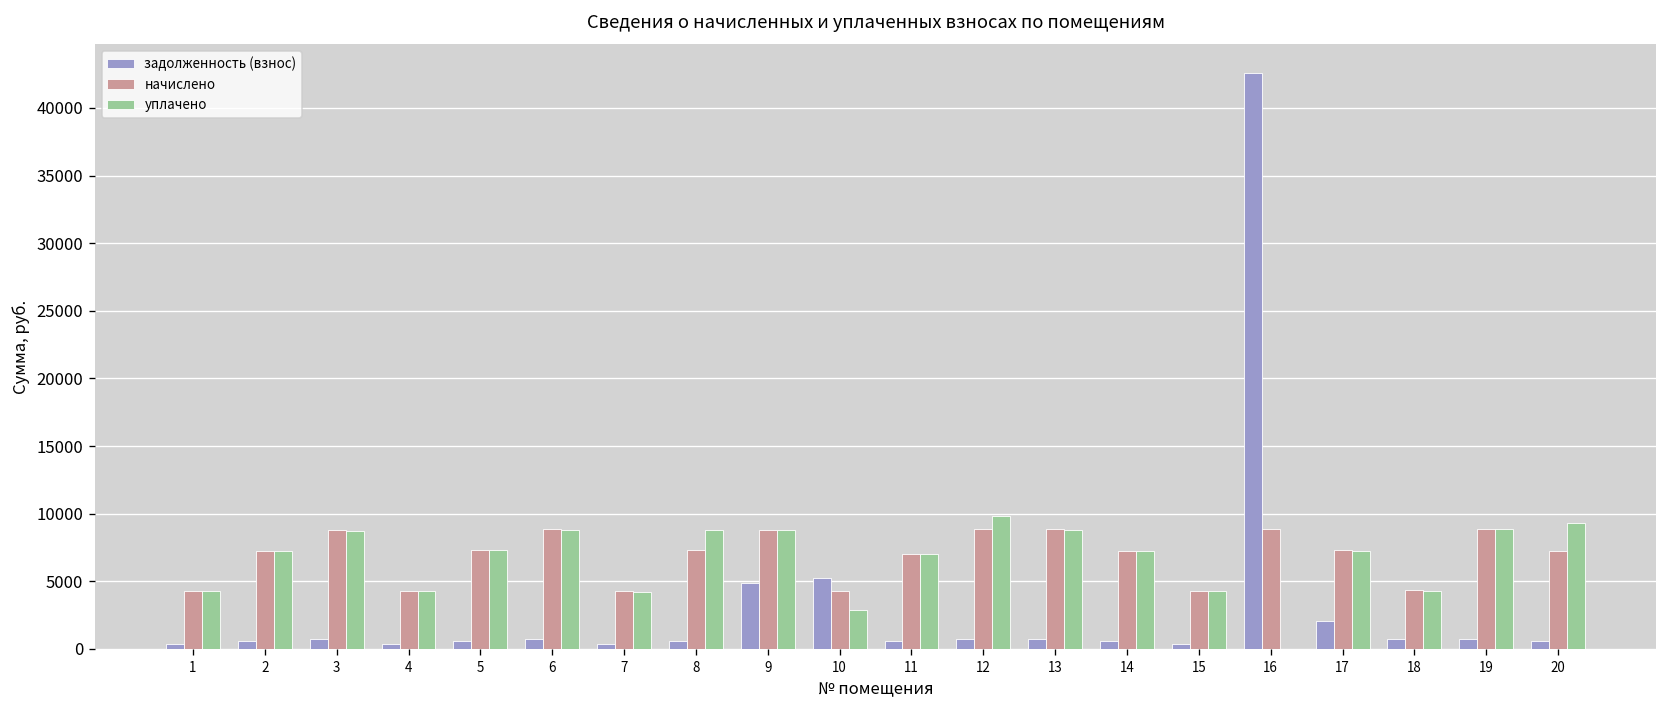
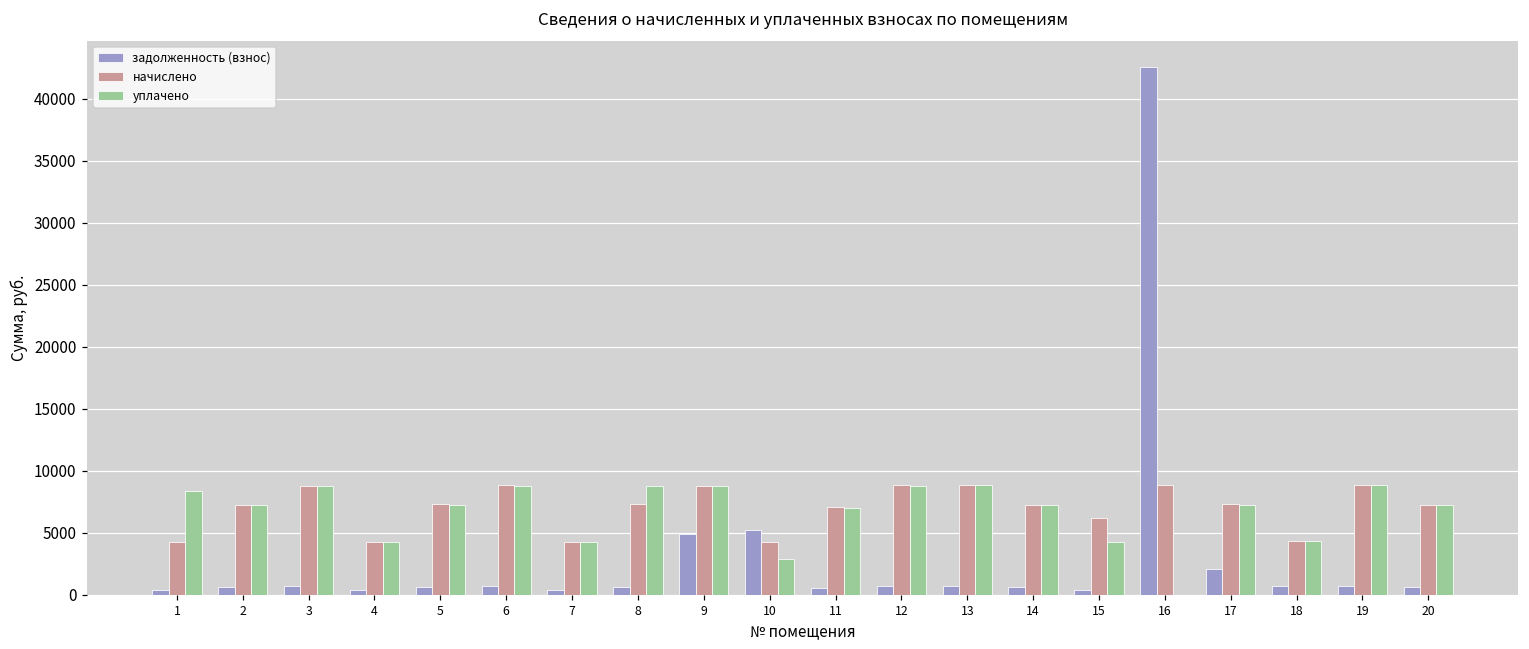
уплачено, 1: 4300 -> 8300
уплачено, 12: 9900 -> 8800
начислено, 15: 4300 -> 6200
уплачено, 20: 9300 -> 7200
